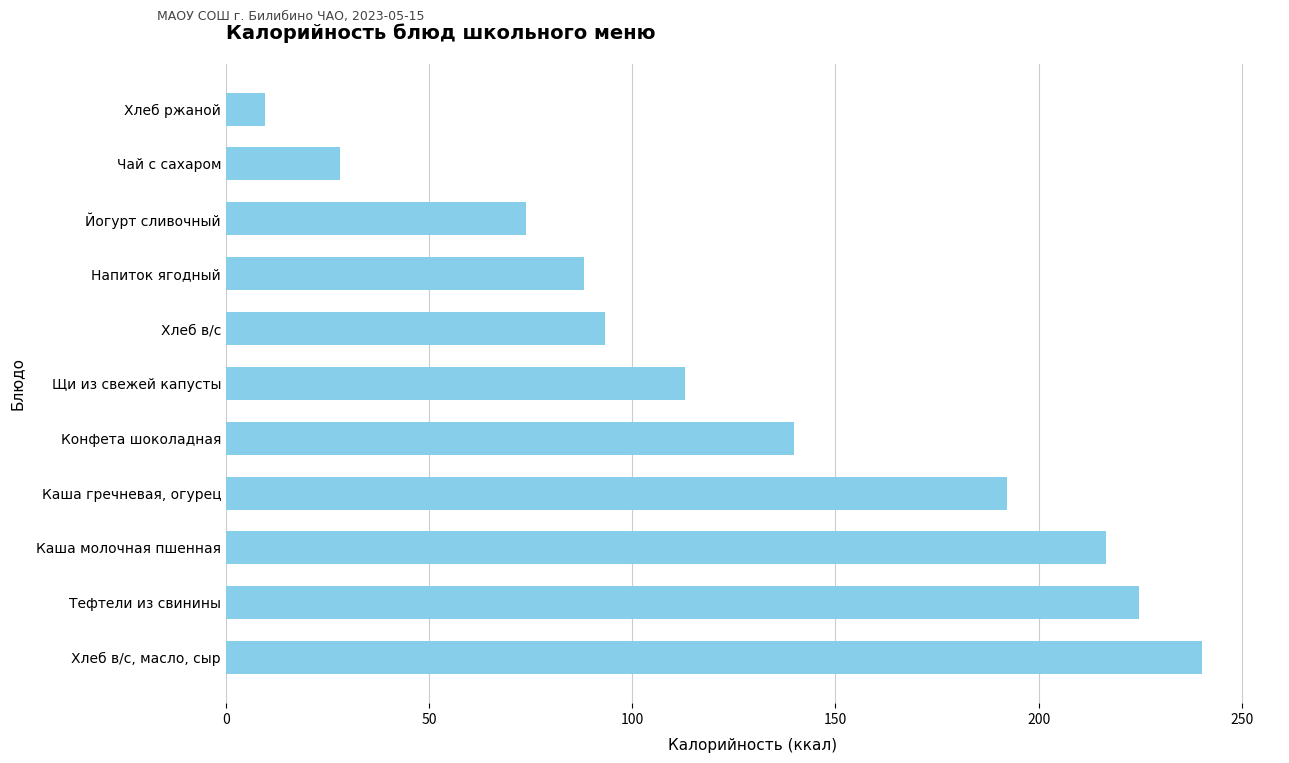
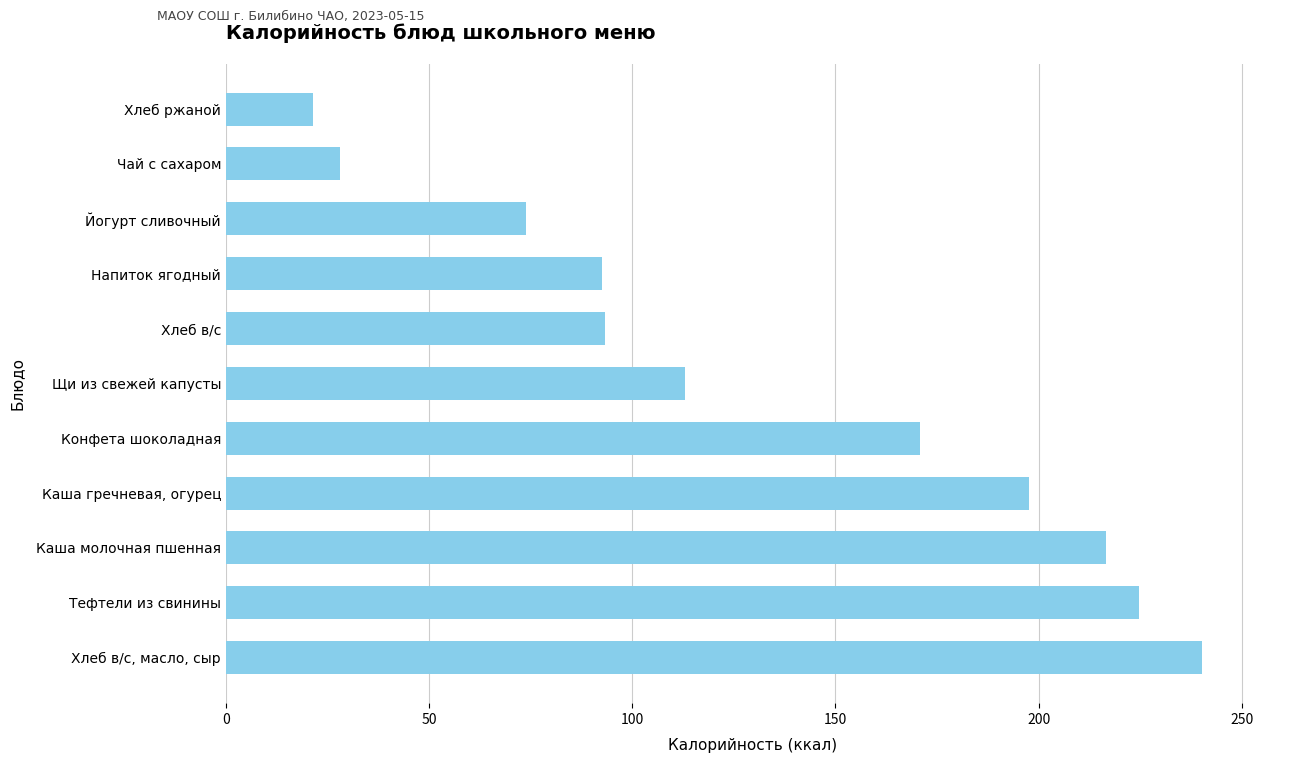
Хлеб ржаной: 10 -> 22
Напиток ягодный: 88 -> 93
Конфета шоколадная: 140 -> 171
Каша гречневая, огурец: 192 -> 198
